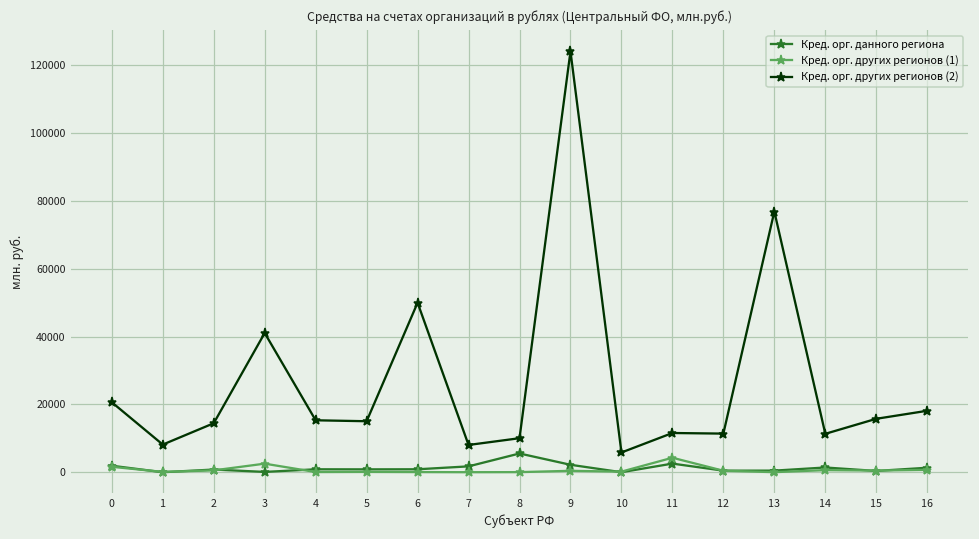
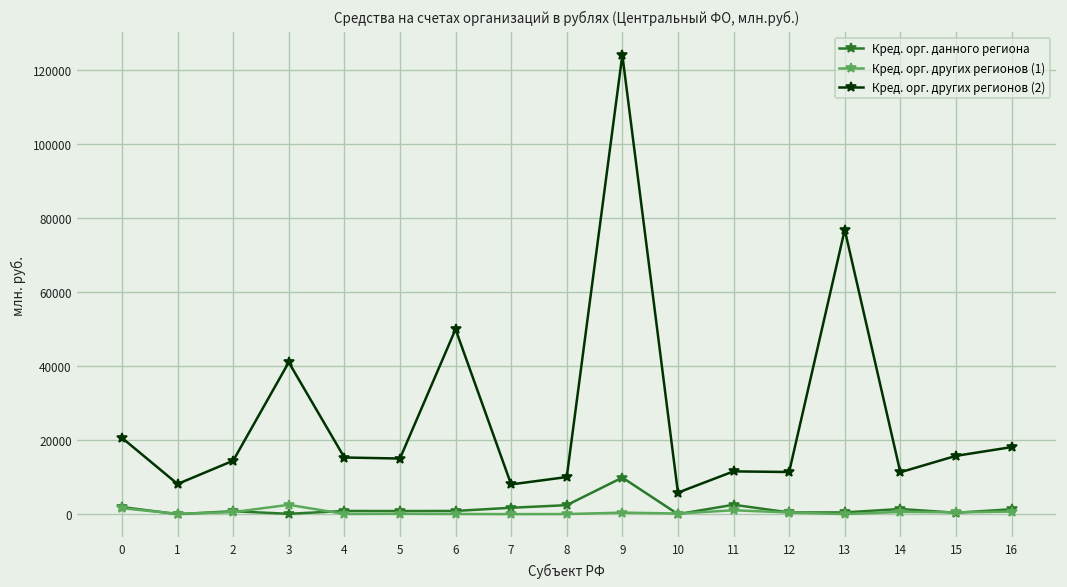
Кред. орг. данного региона, 8: 6000 -> 2000
Кред. орг. данного региона, 9: 2000 -> 10000
Кред. орг. других регионов (1), 11: 4000 -> 1000
